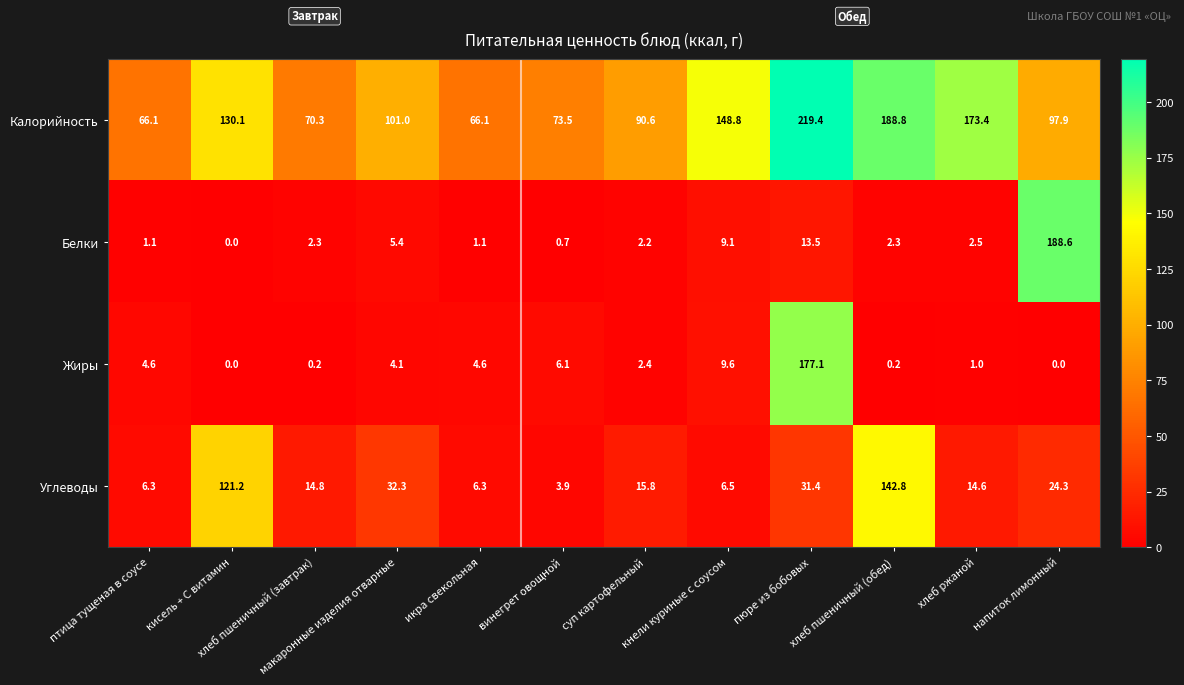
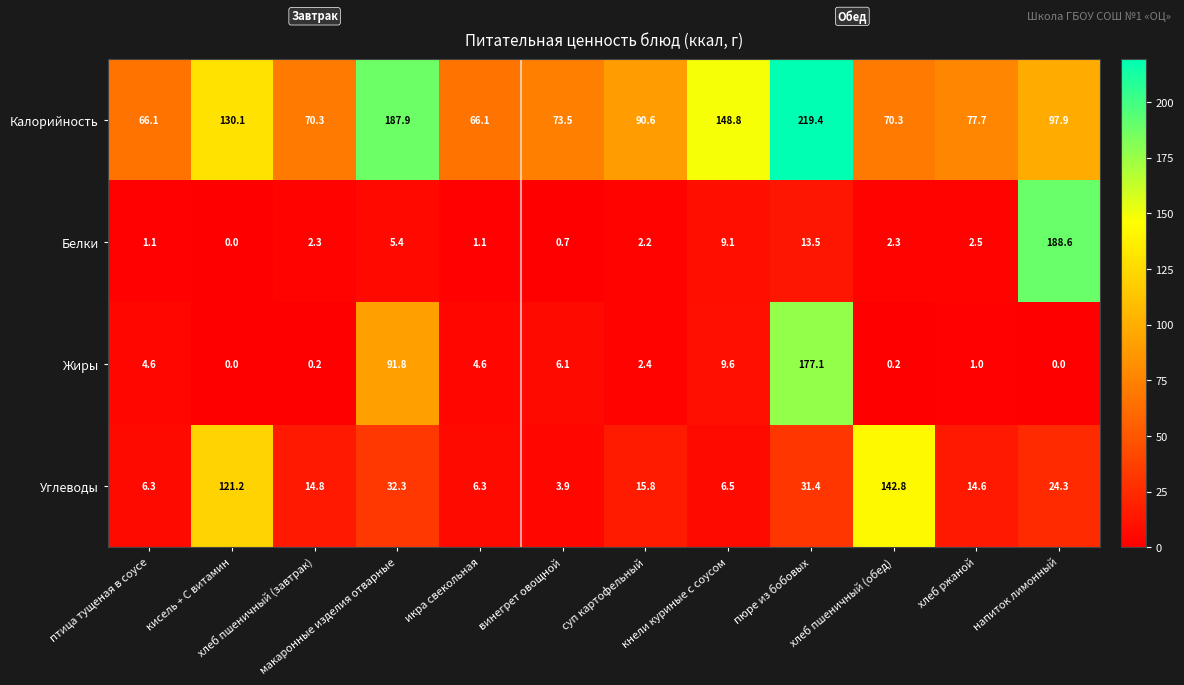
Калорийность, макаронные изделия отварные: 101.0 -> 187.9
Калорийность, хлеб пшеничный (обед): 188.8 -> 70.3
Калорийность, хлеб ржаной: 173.4 -> 77.7
Жиры, макаронные изделия отварные: 4.1 -> 91.8
